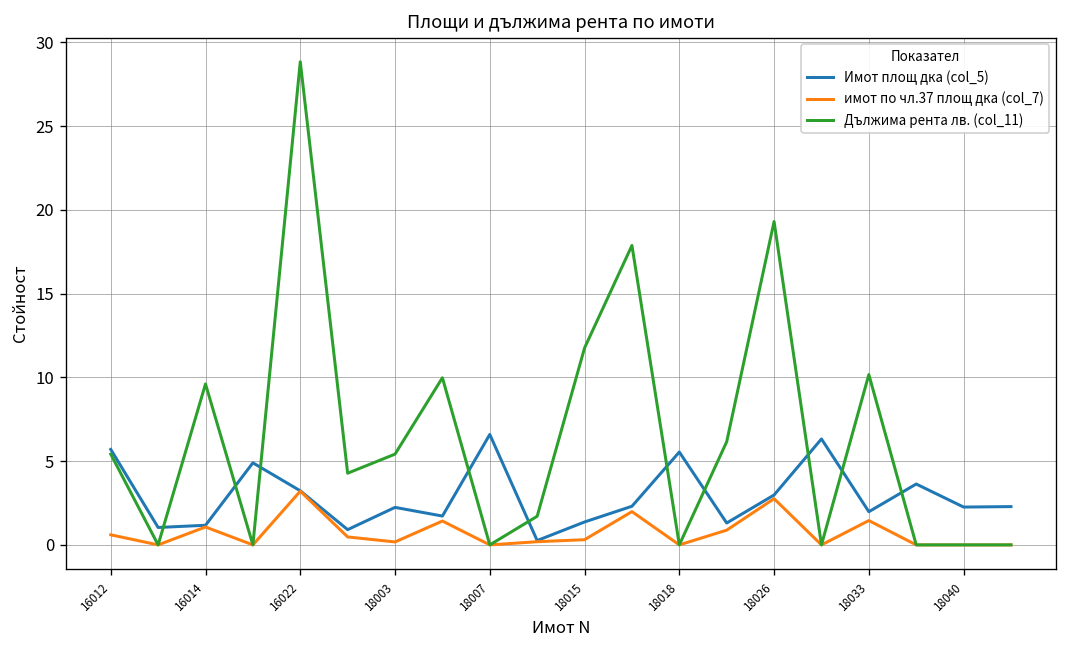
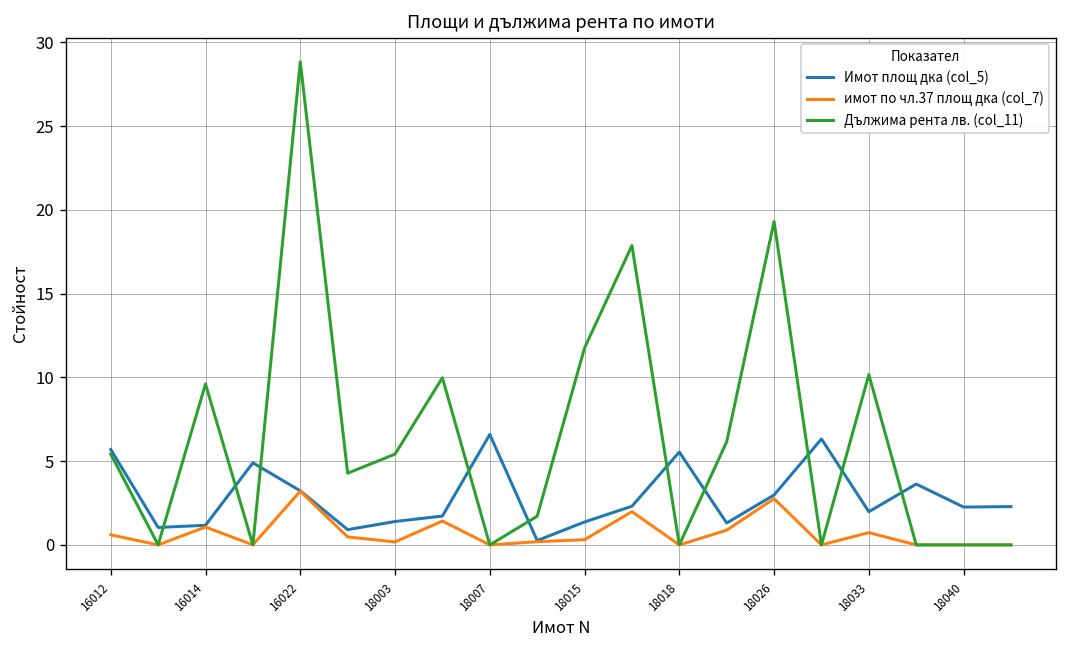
Имот площ дка (col_5), 18003: 2.2 -> 1.4
имот по чл.37 площ дка (col_7), 18033: 1.5 -> 0.7
